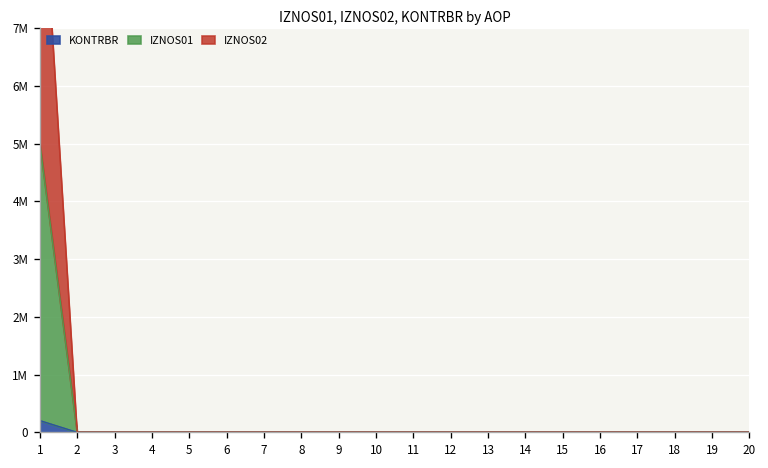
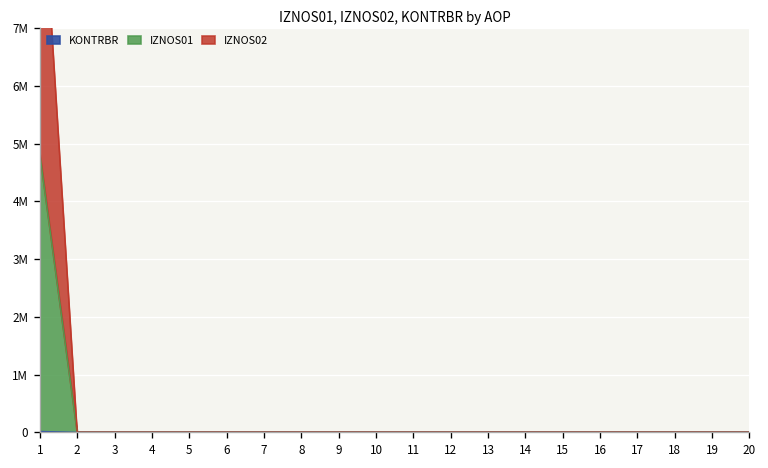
KONTRBR, 1: 200000 -> 0
